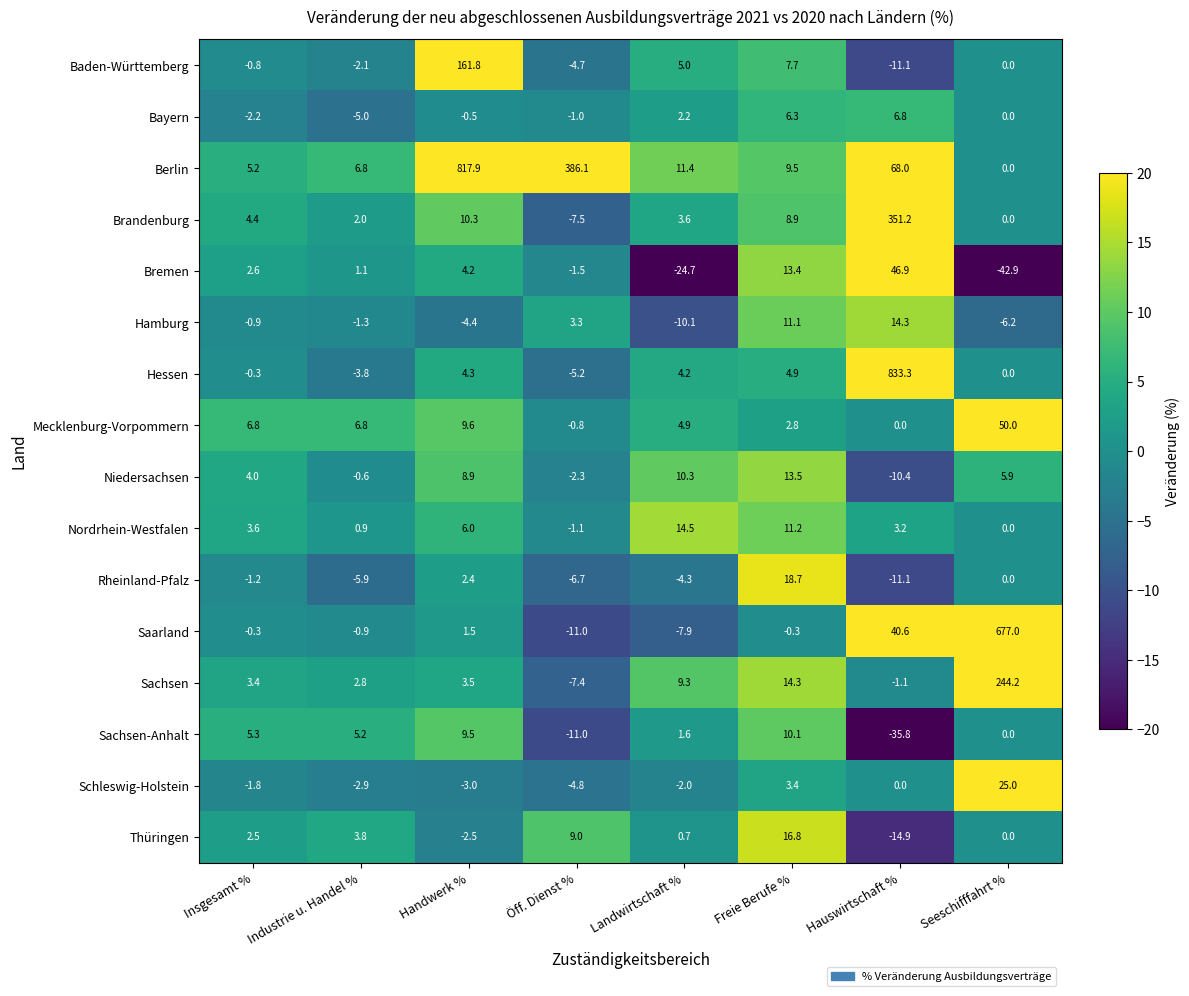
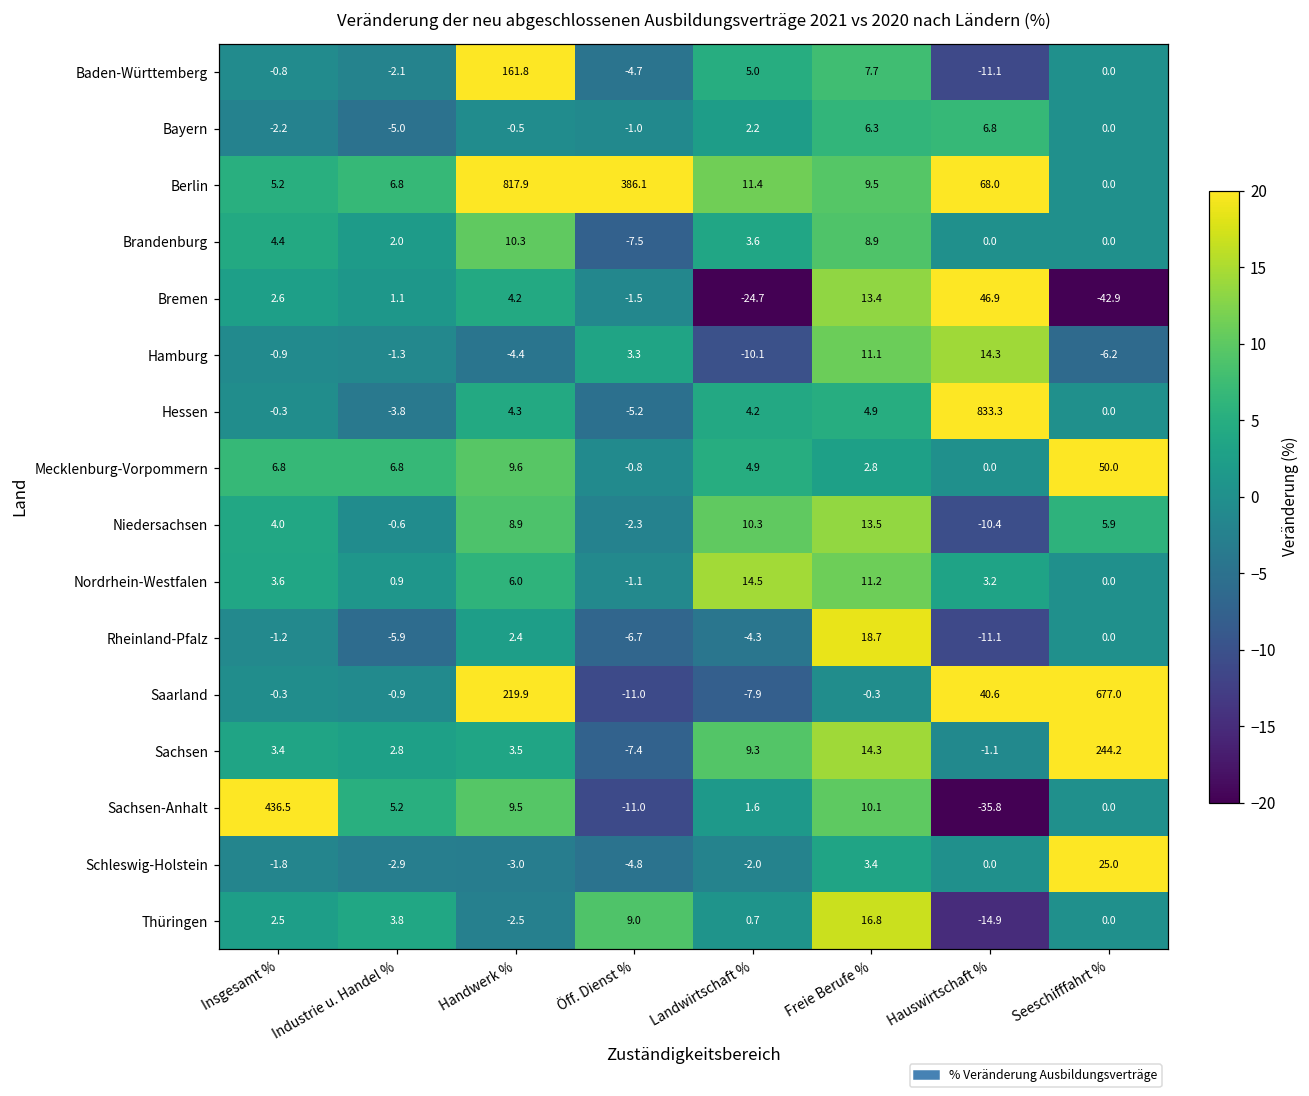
Brandenburg, Hauswirtschaft %: 351.2 -> 0.0
Saarland, Handwerk %: 1.5 -> 219.9
Sachsen-Anhalt, Insgesamt %: 5.3 -> 436.5
